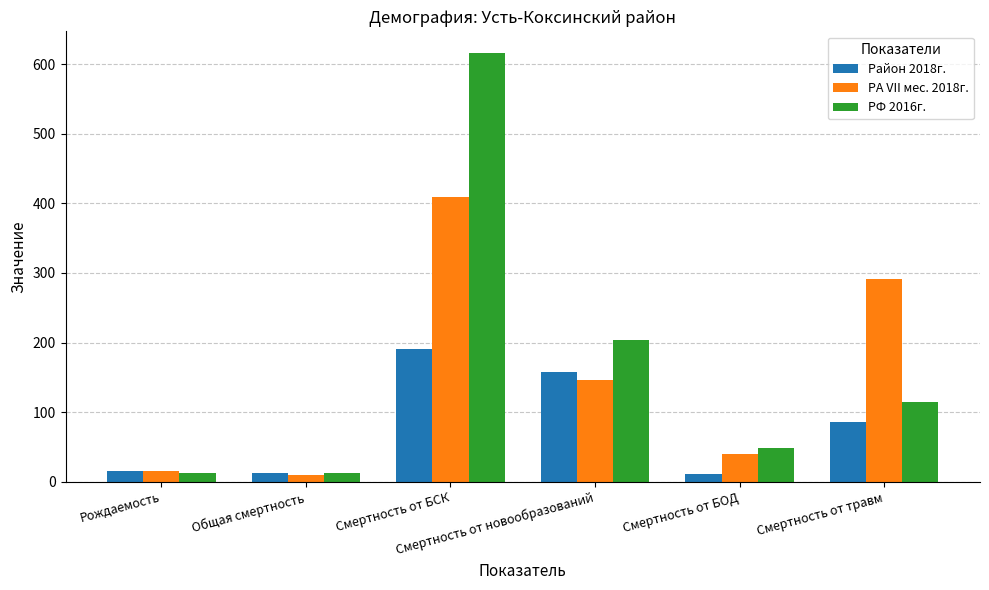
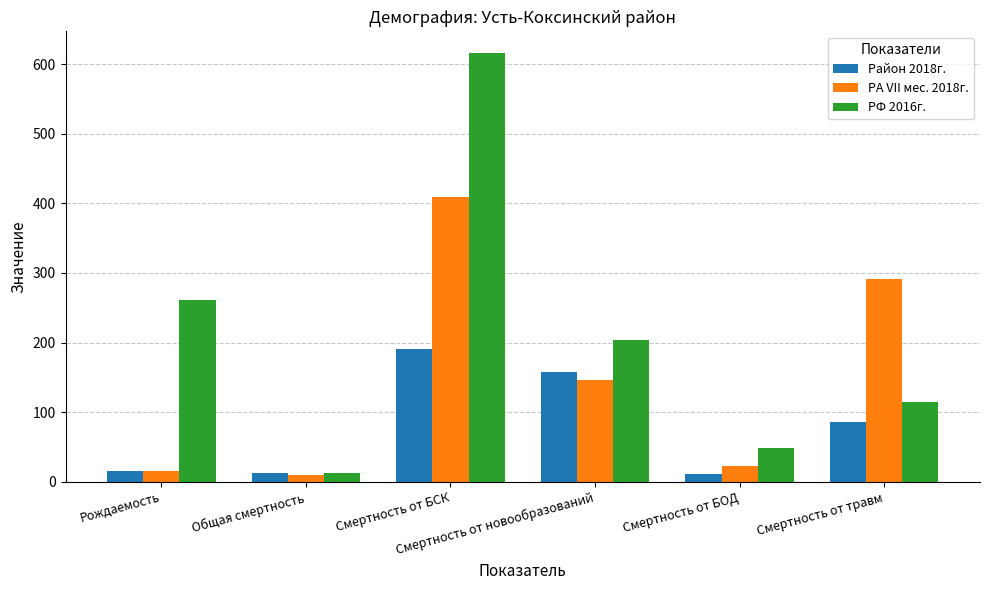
РФ 2016г., Рождаемость: 10 -> 260
РА VII мес. 2018г., Смертность от БОД: 40 -> 20
